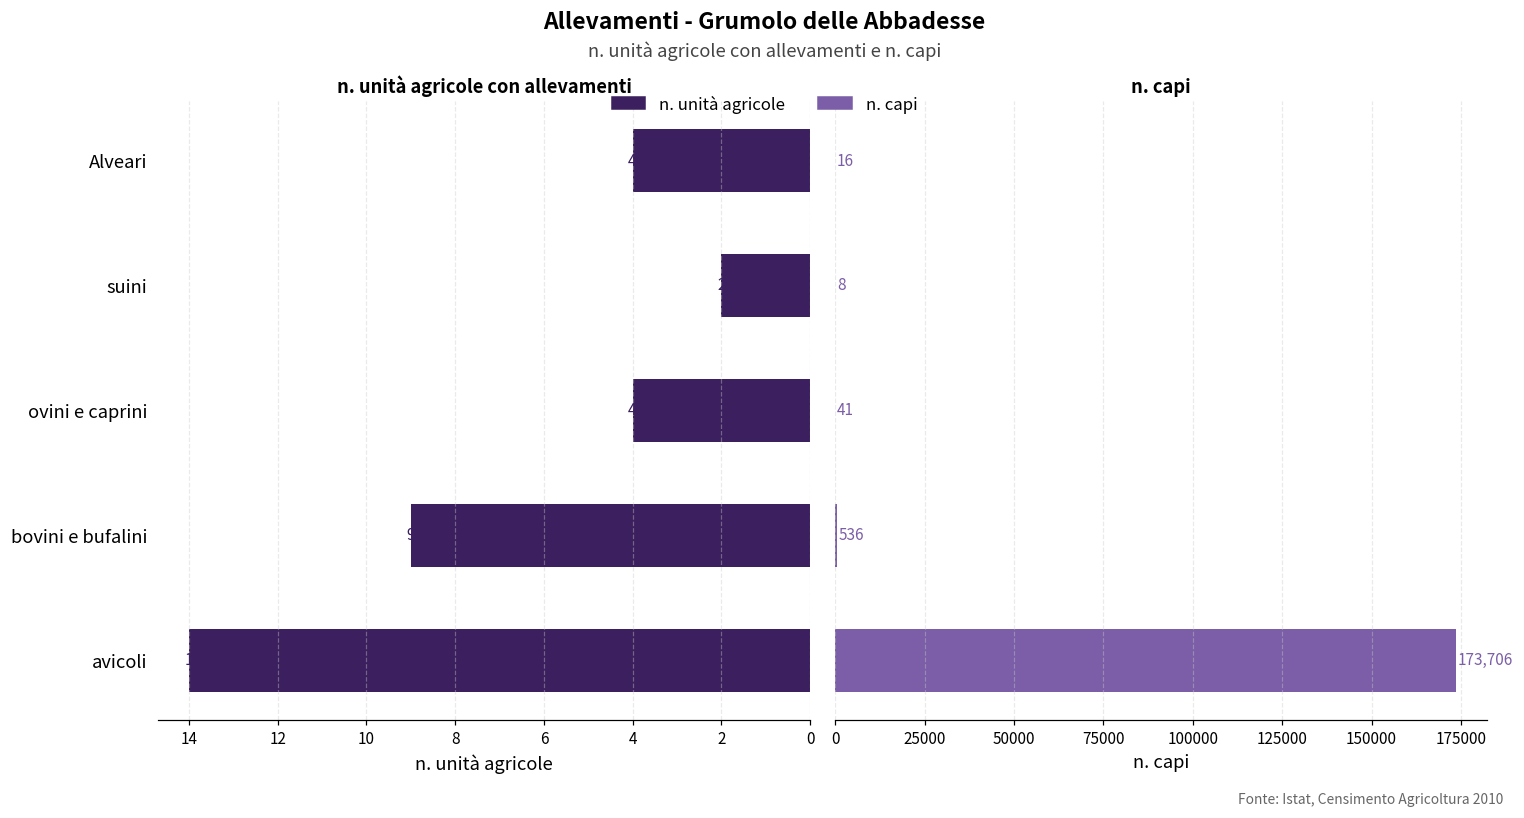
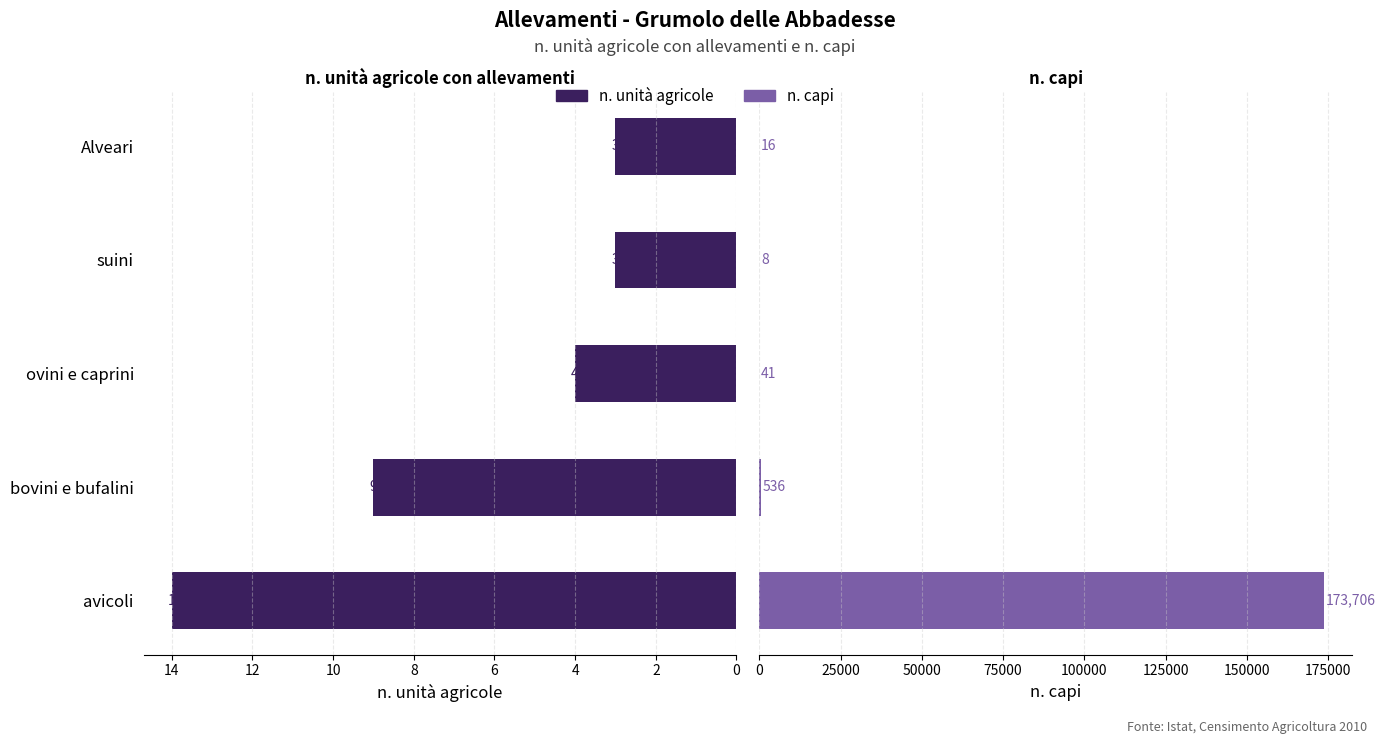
n. unità agricole con allevamenti, Alveari: 4 -> 3
n. unità agricole con allevamenti, suini: 2 -> 3
